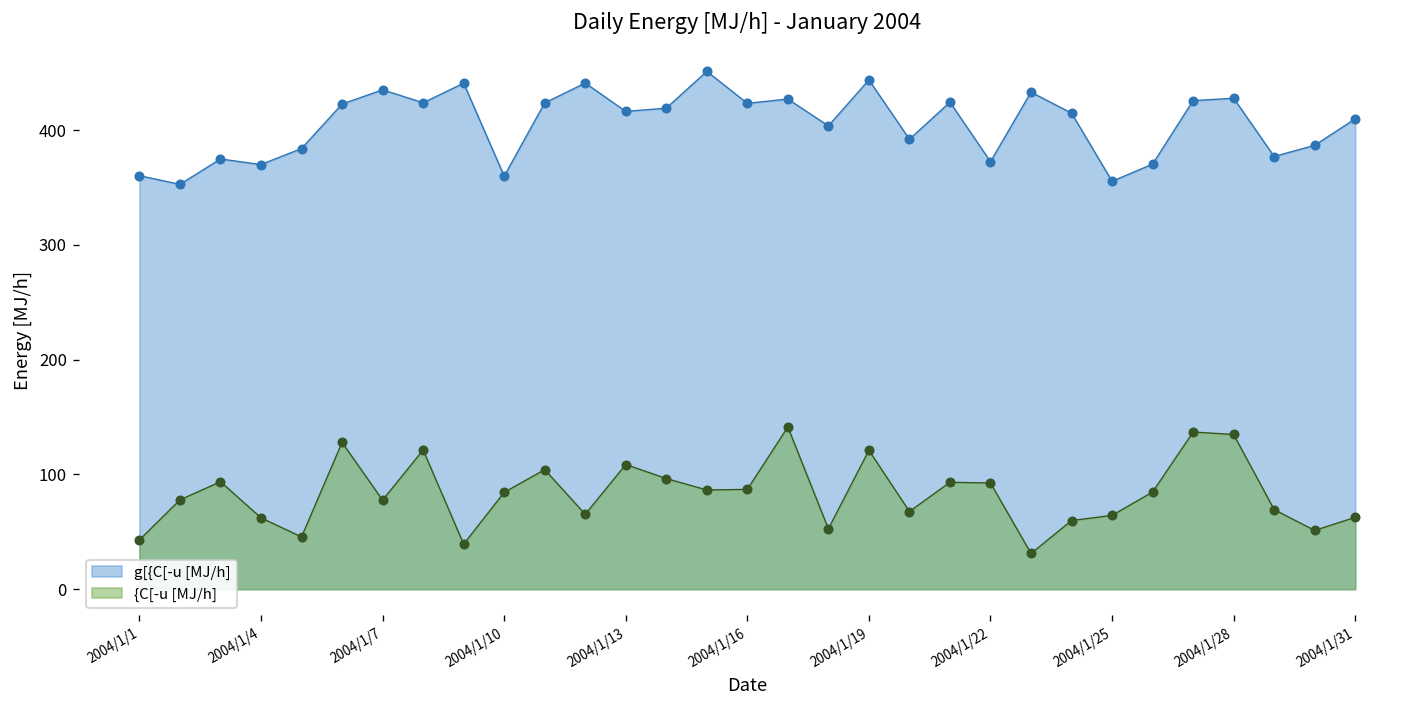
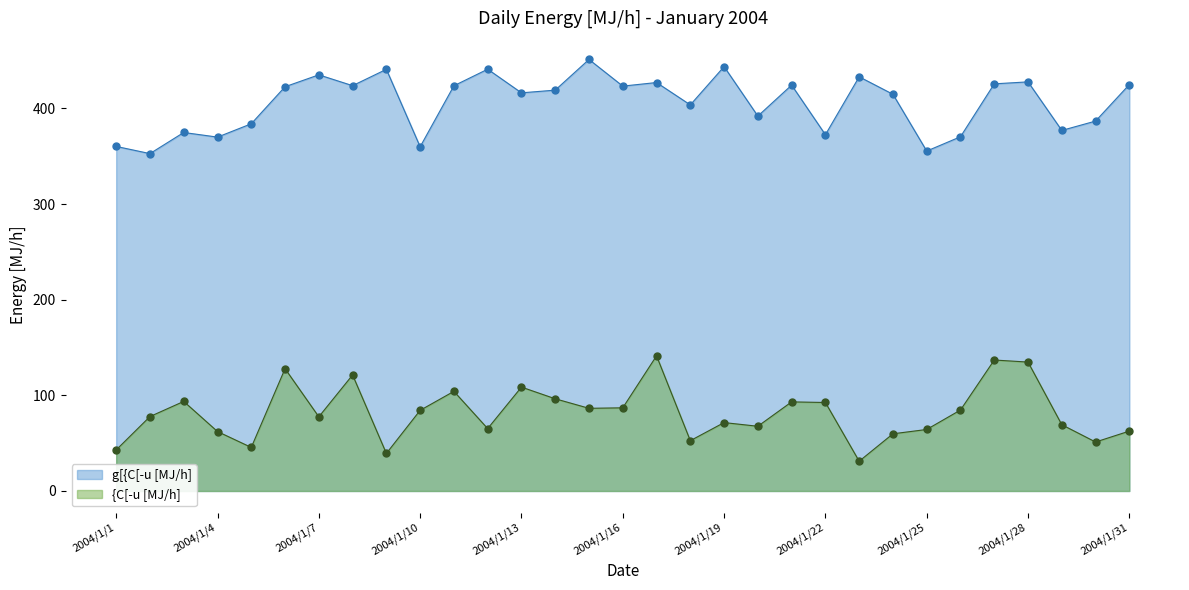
{C[-u [MJ/h], 2004/1/19: 120 -> 70
g[{C[-u [MJ/h], 2004/1/31: 410 -> 420
